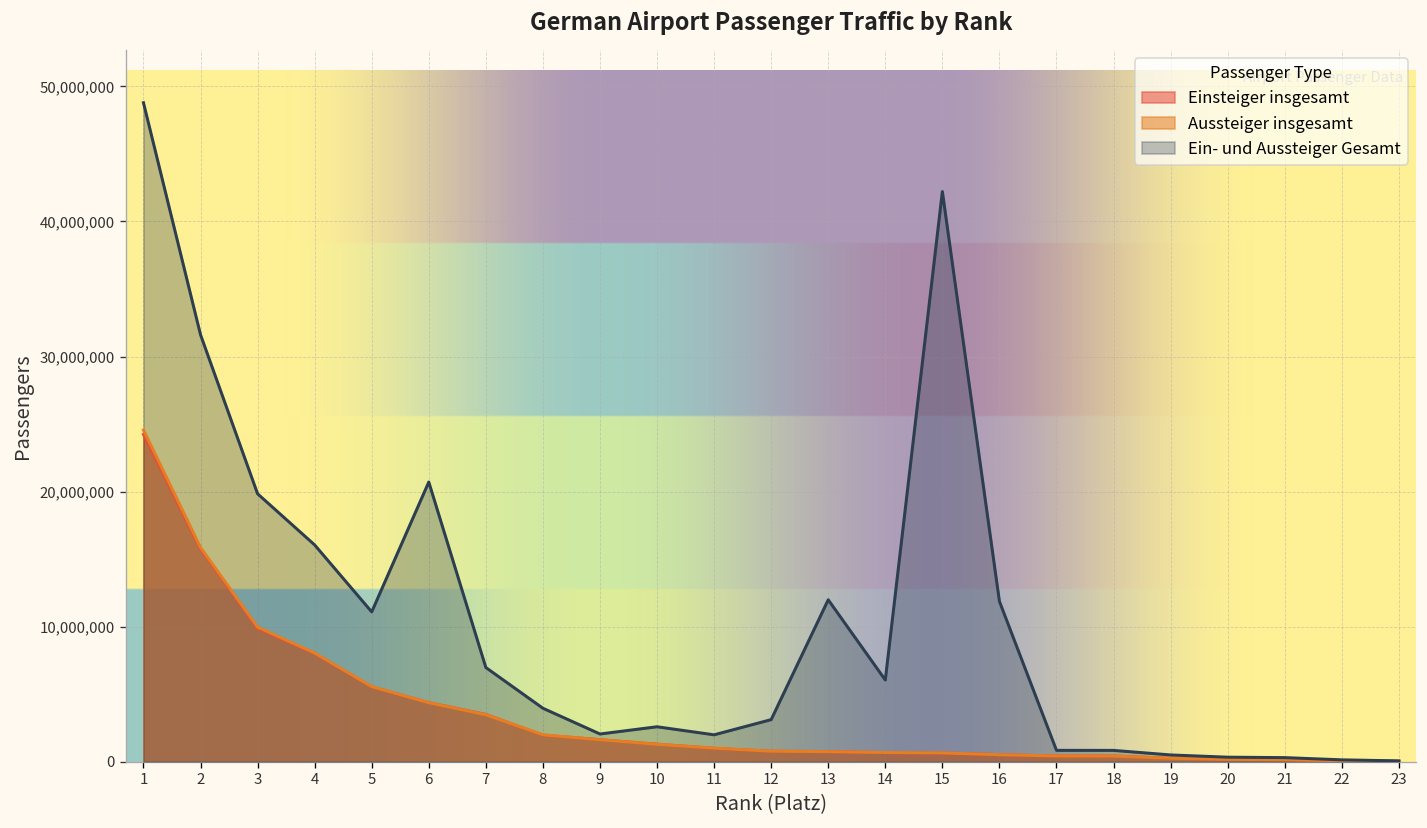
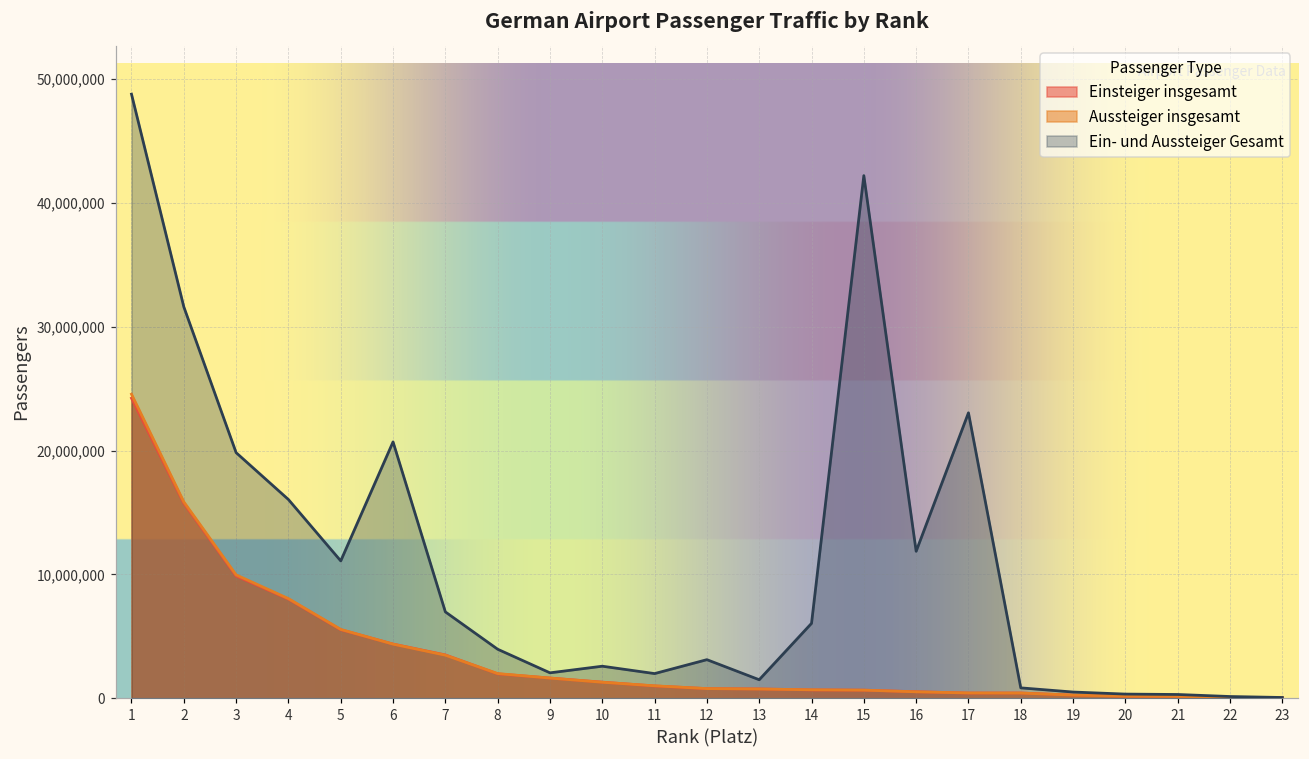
Ein- und Aussteiger Gesamt, 13: 12,000,000 -> 1,500,000
Ein- und Aussteiger Gesamt, 17: 800,000 -> 23,100,000
